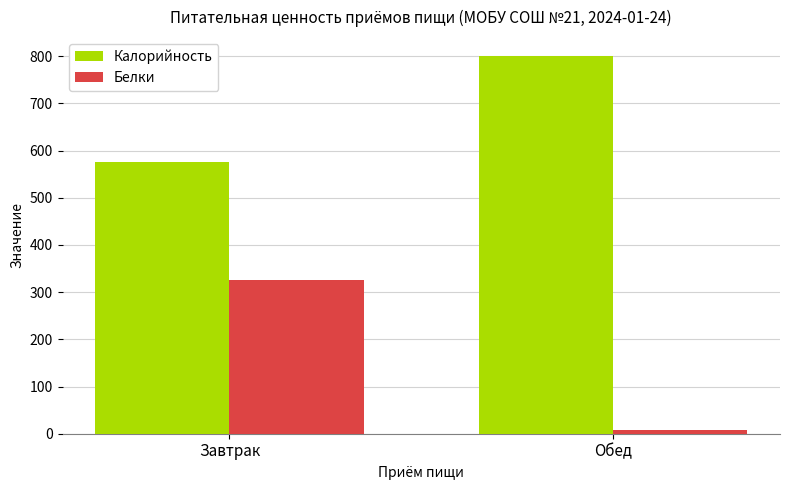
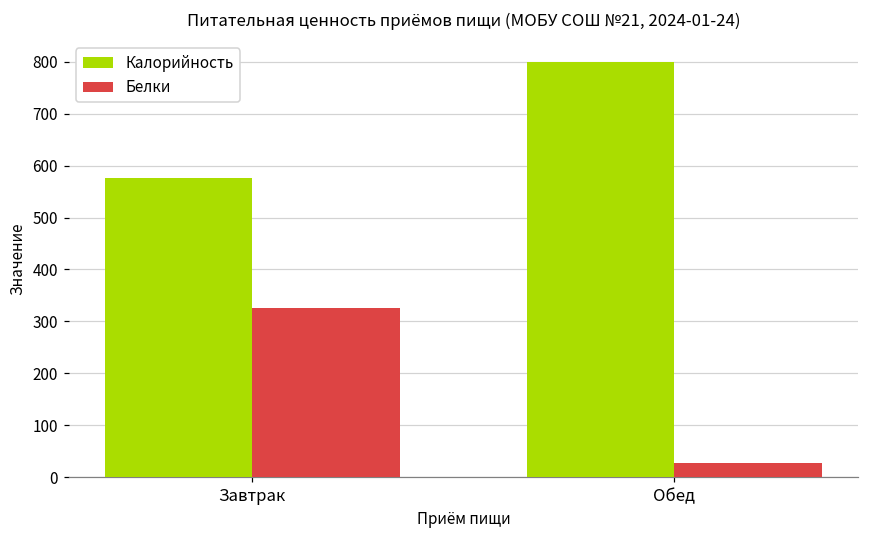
Белки, Обед: 10 -> 30
